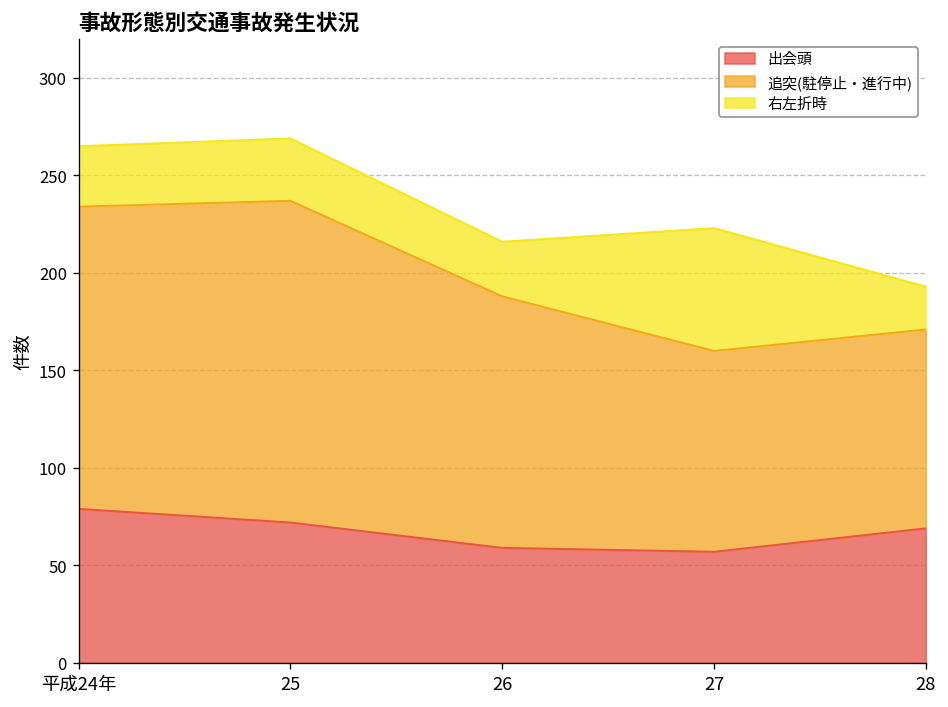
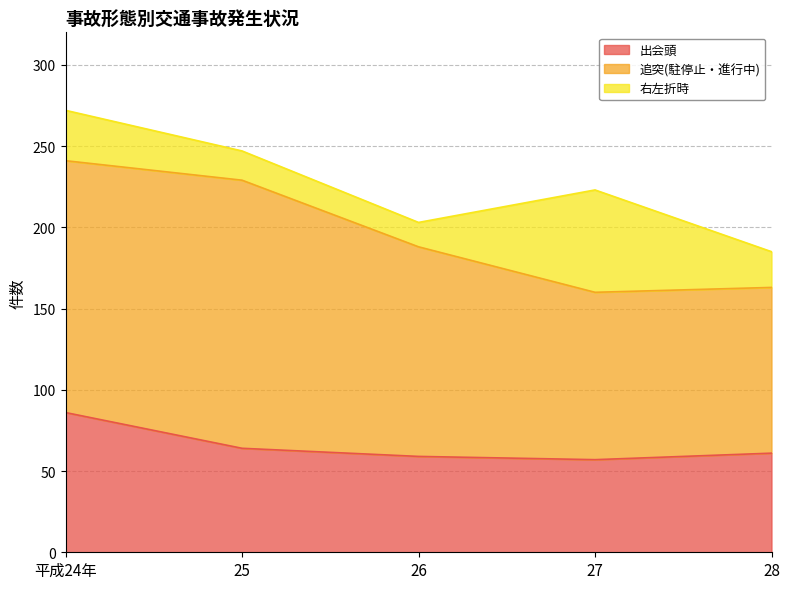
出会頭, 平成24年: 79 -> 86
出会頭, 25: 72 -> 64
右左折時, 25: 32 -> 18
右左折時, 26: 28 -> 15
出会頭, 28: 69 -> 61
